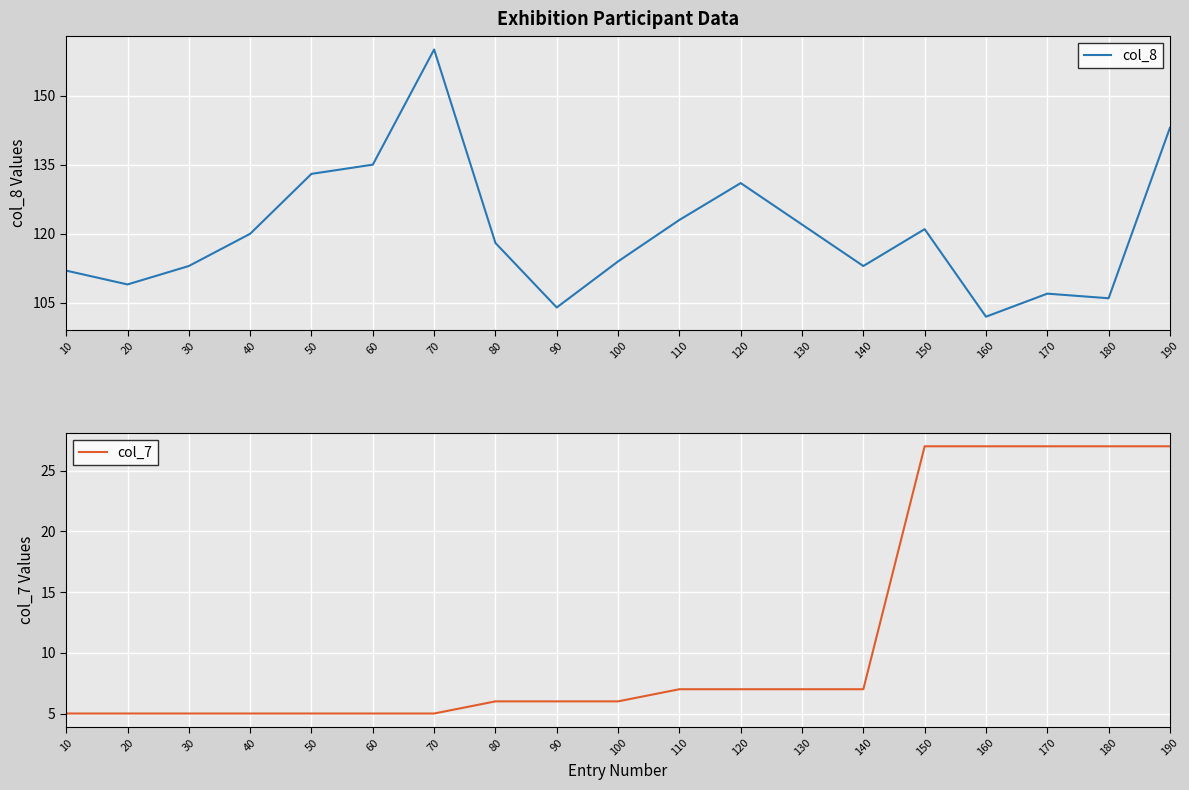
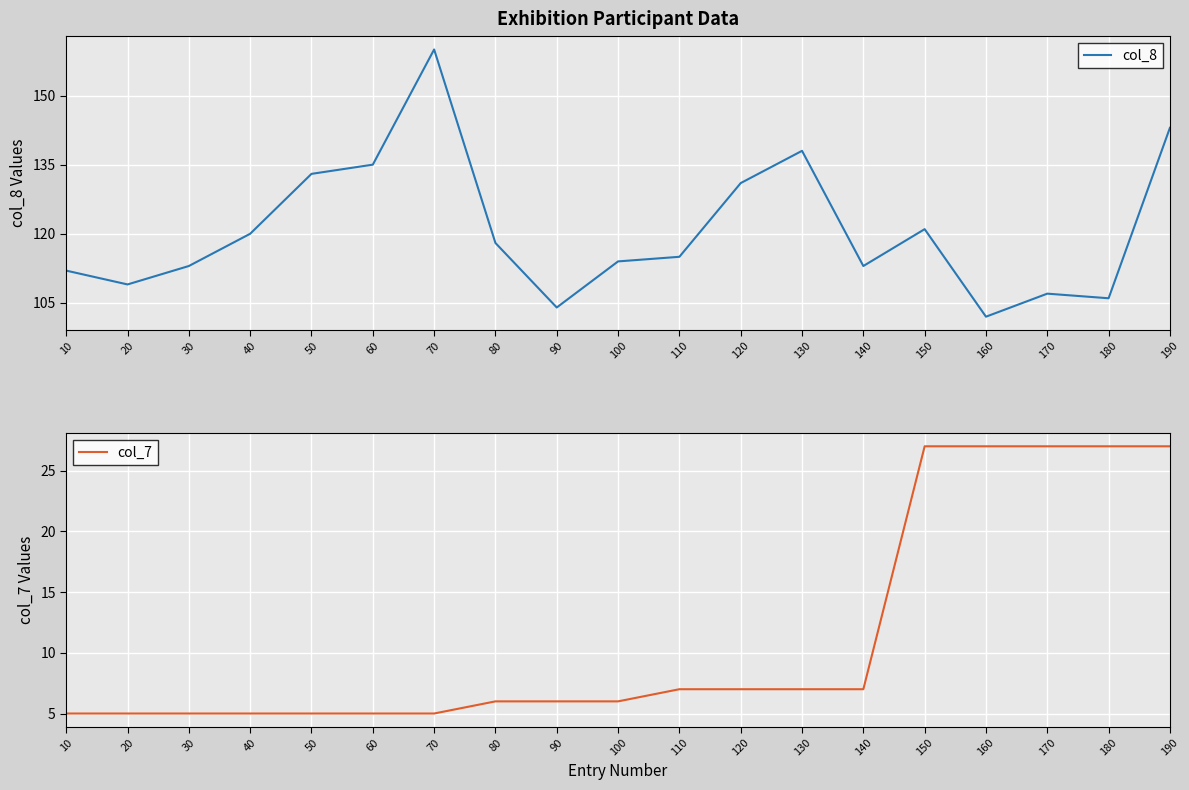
Exhibition Participant Data, 110: 123 -> 115
Exhibition Participant Data, 130: 122 -> 138
